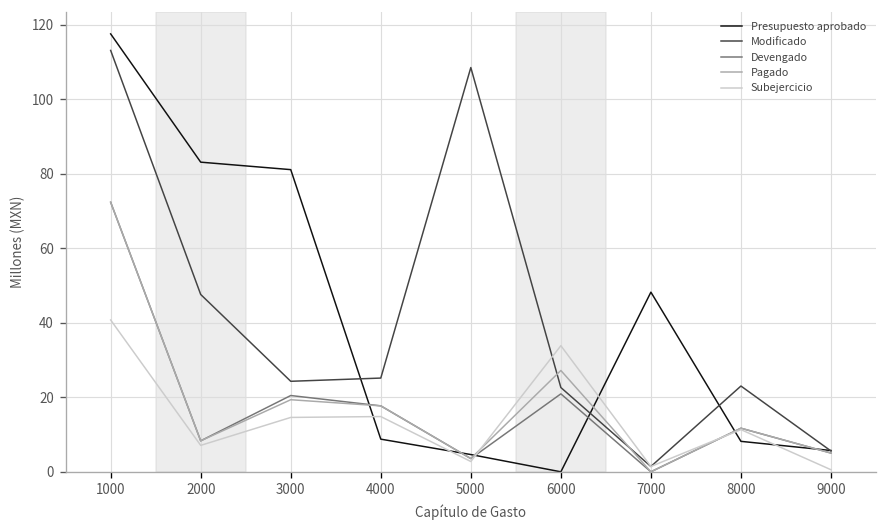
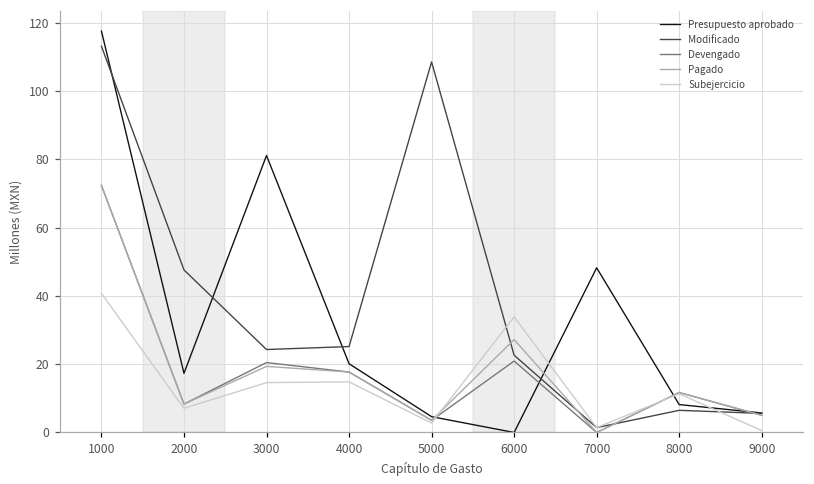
Presupuesto aprobado, 2000: 83 -> 17
Presupuesto aprobado, 4000: 9 -> 20
Modificado, 8000: 23 -> 6
